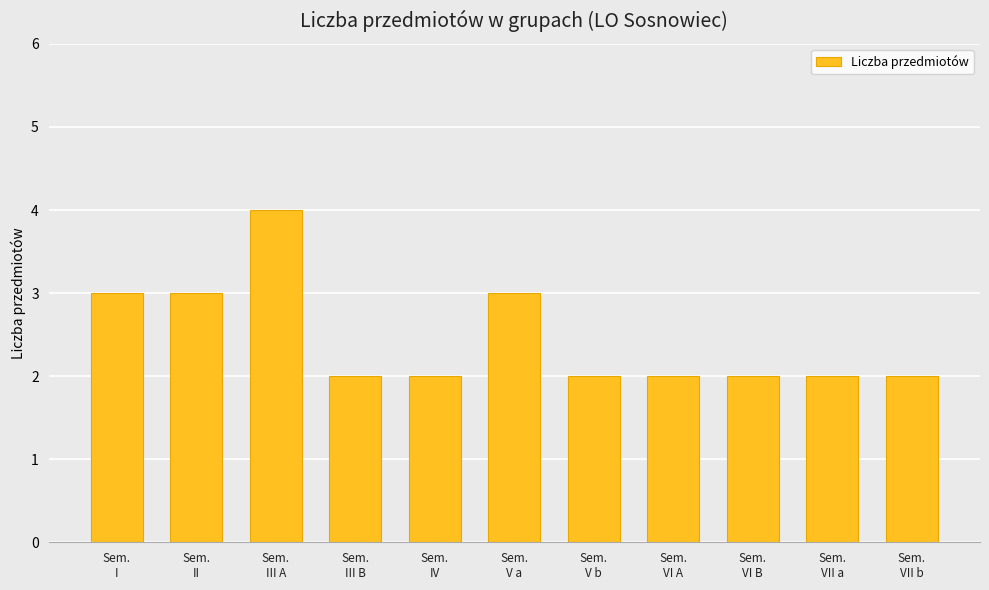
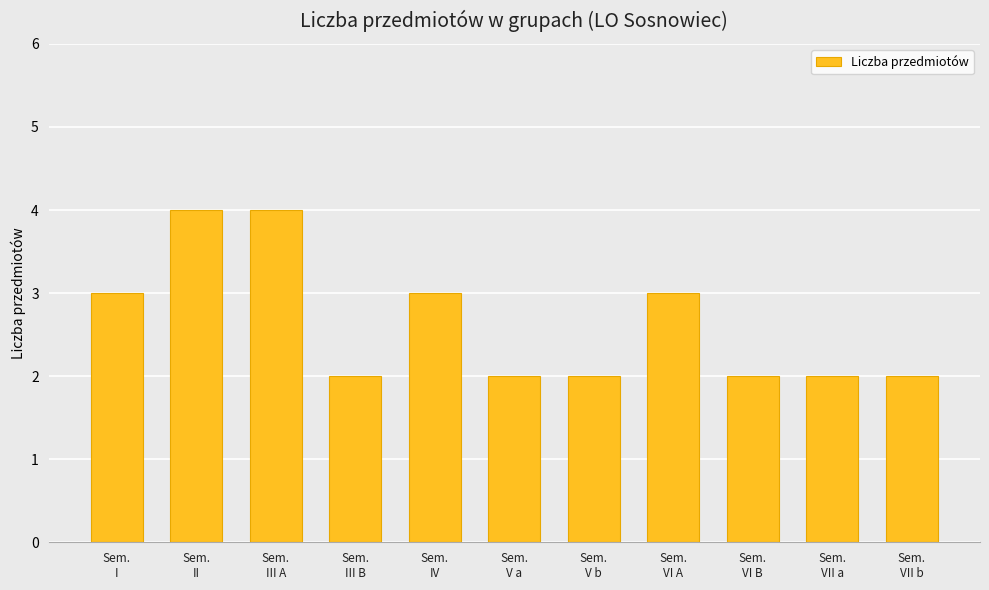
Sem. II: 3 -> 4
Sem. IV: 2 -> 3
Sem. V a: 3 -> 2
Sem. VI A: 2 -> 3
